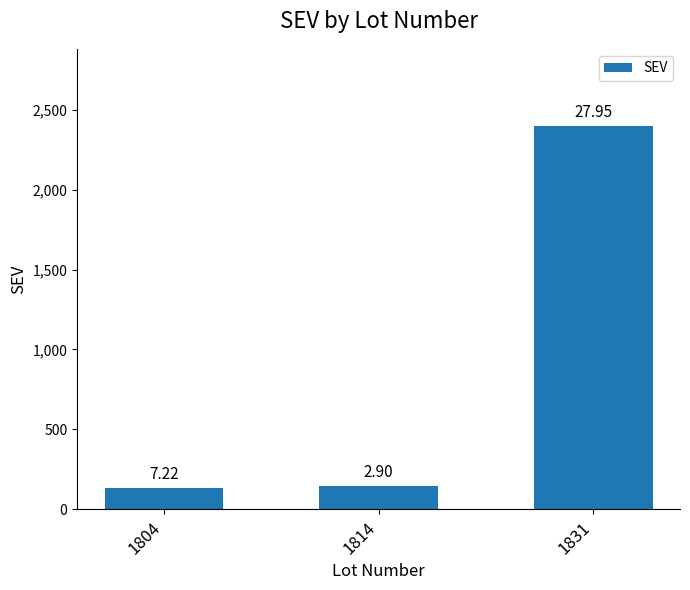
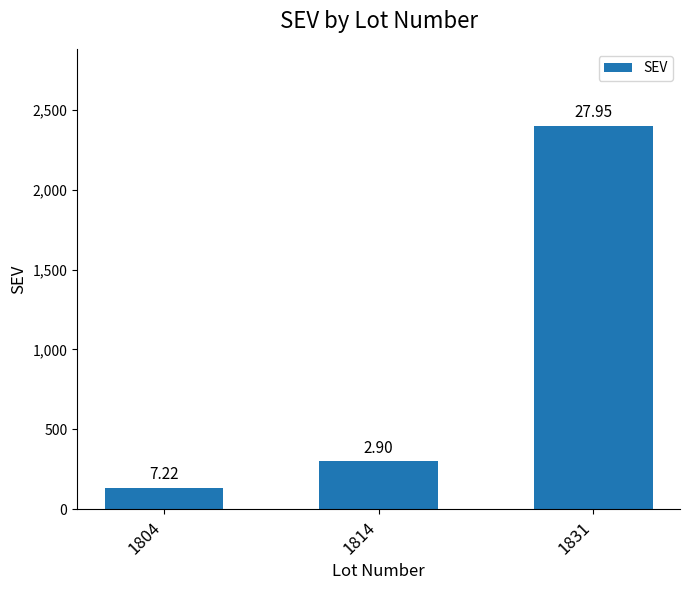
1814: 150 -> 300
